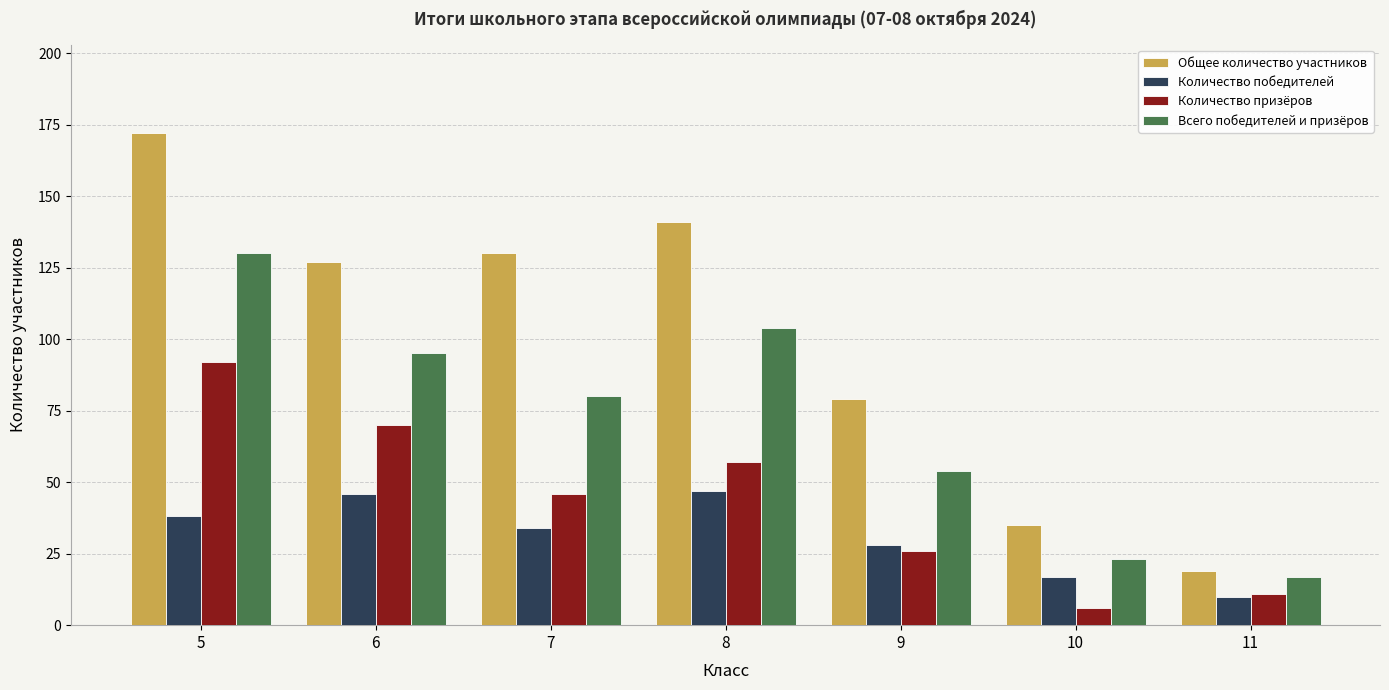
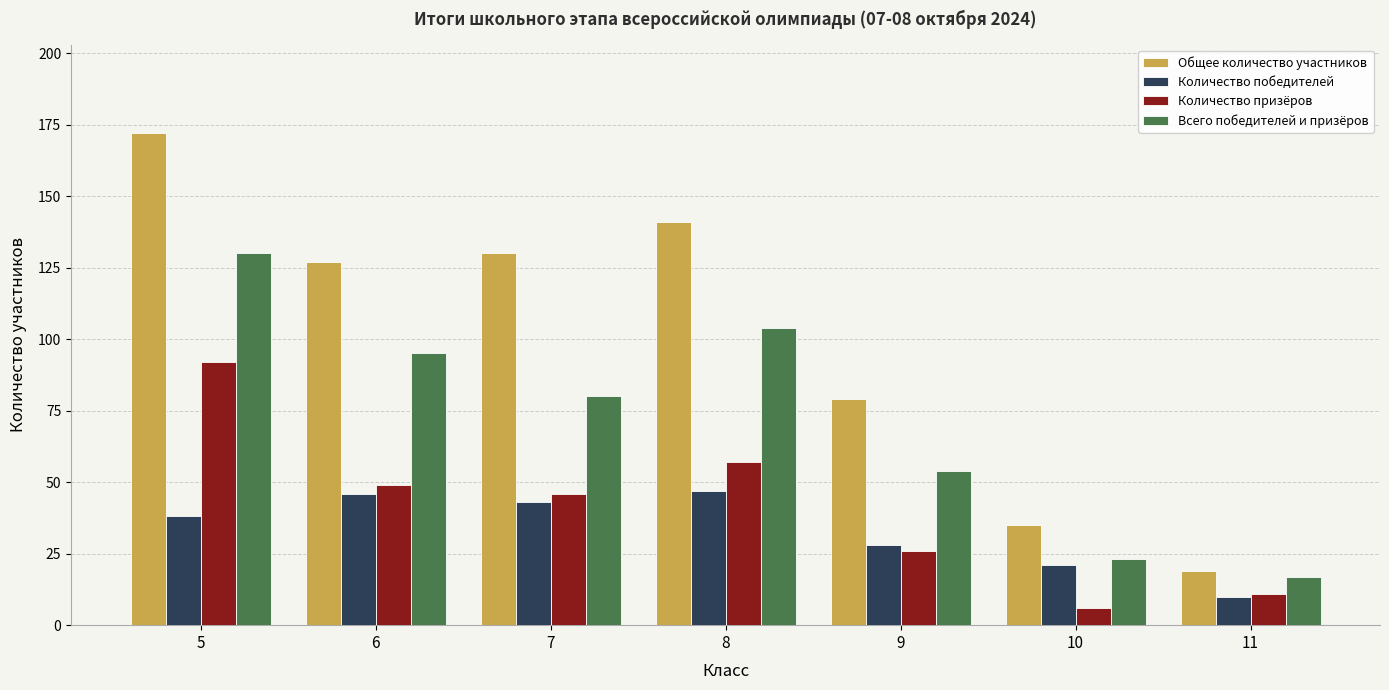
Количество призёров, 6: 70 -> 49
Количество победителей, 7: 34 -> 43
Количество победителей, 10: 17 -> 21
